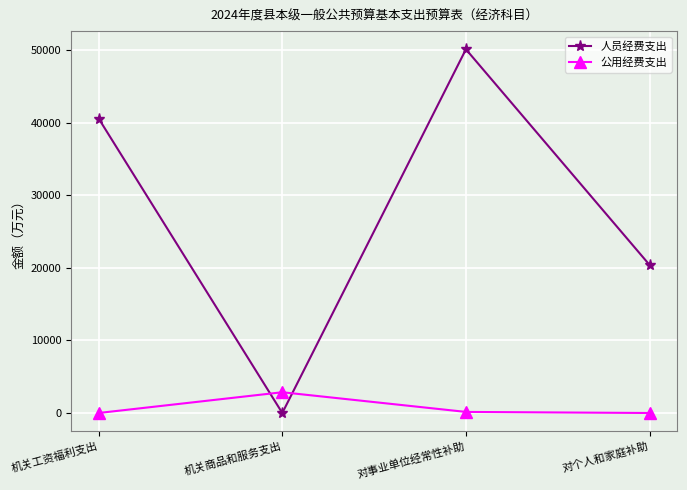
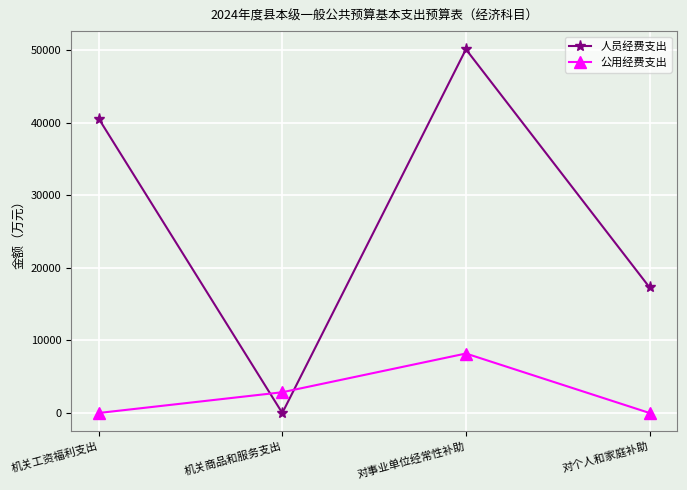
公用经费支出, 对事业单位经常性补助: 0 -> 8000
人员经费支出, 对个人和家庭补助: 20000 -> 17000
